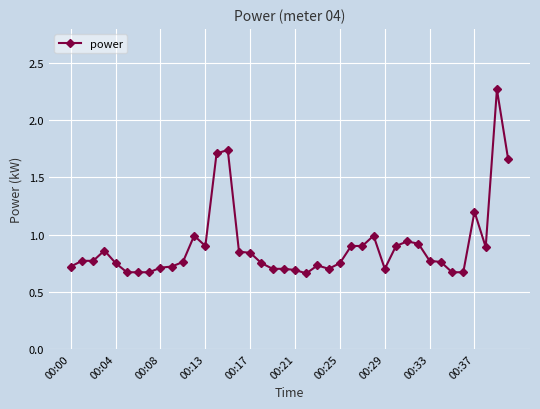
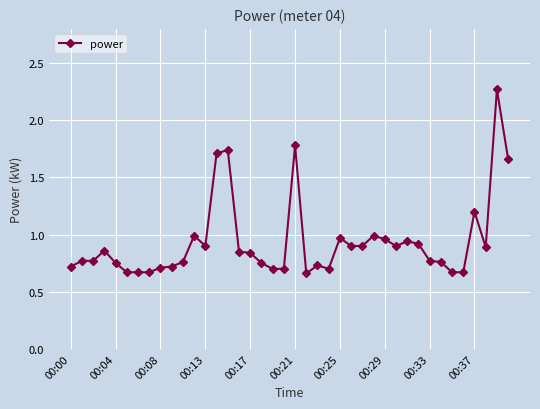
00:21: 0.69 -> 1.78
00:25: 0.75 -> 0.97
00:29: 0.70 -> 0.96
